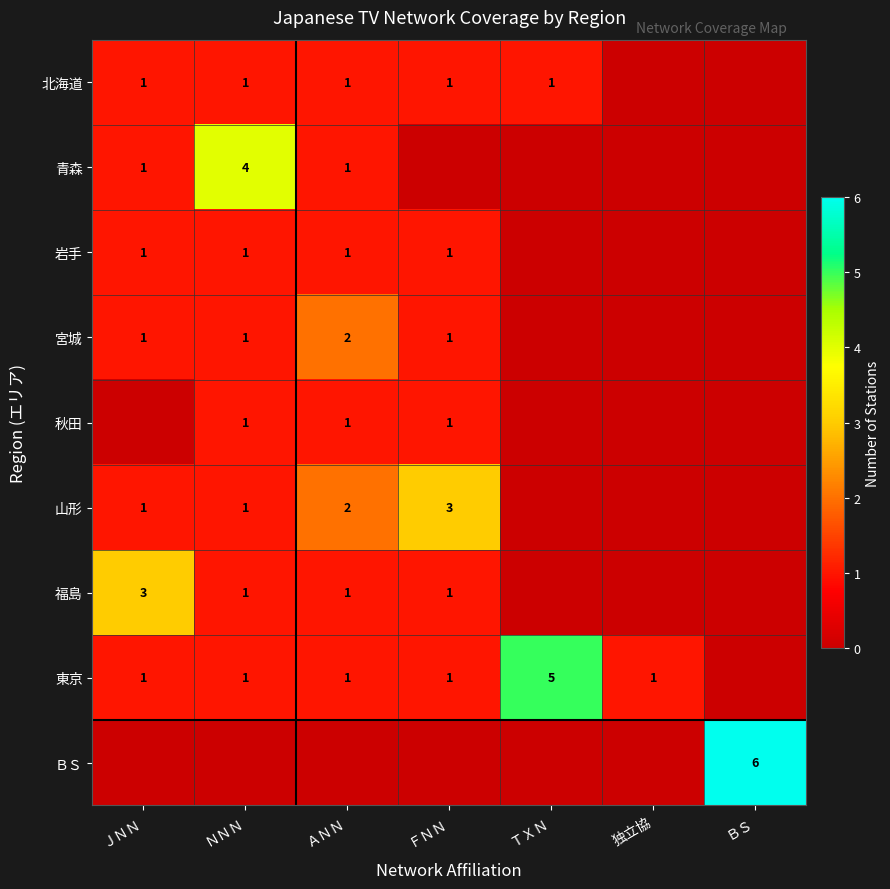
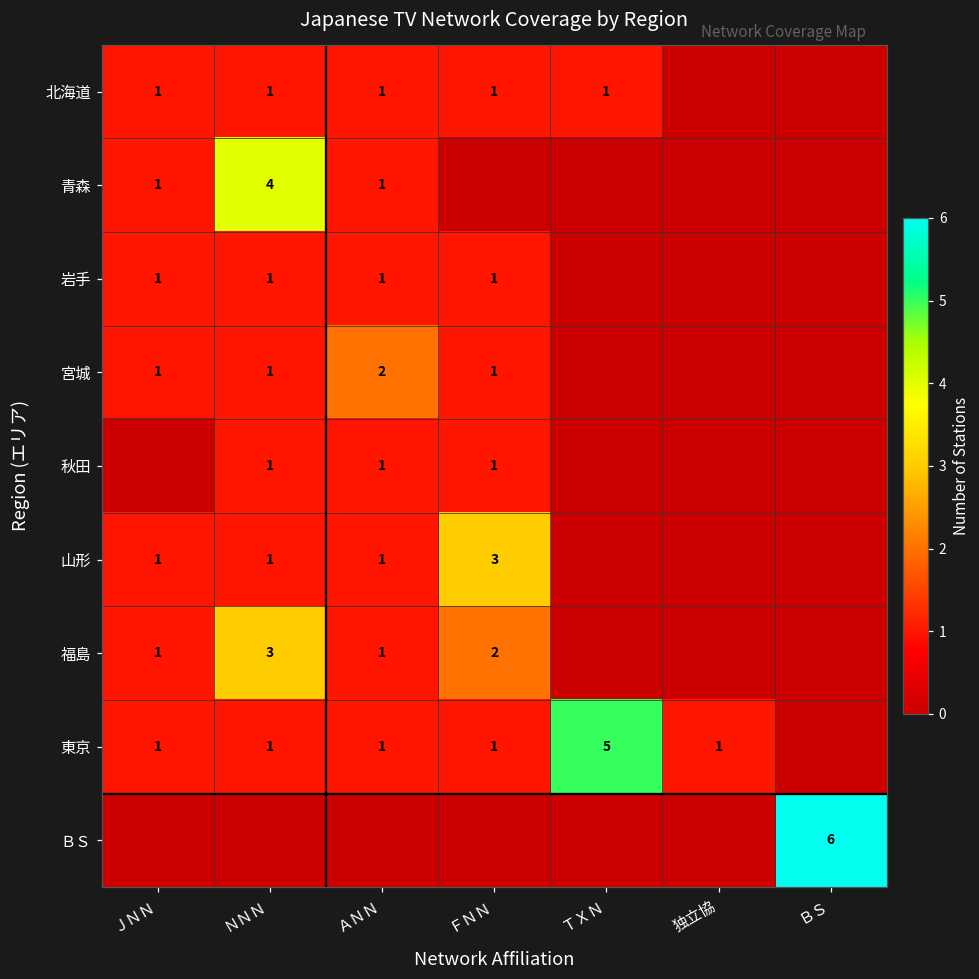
山形, ＡＮＮ: 2 -> 1
福島, ＪＮＮ: 3 -> 1
福島, ＮＮＮ: 1 -> 3
福島, ＦＮＮ: 1 -> 2
